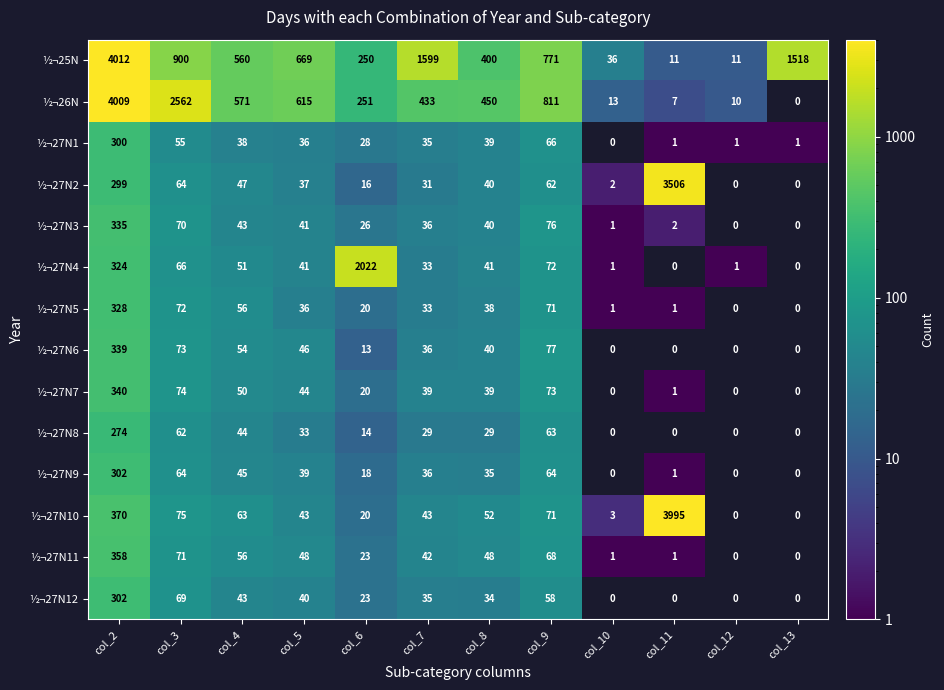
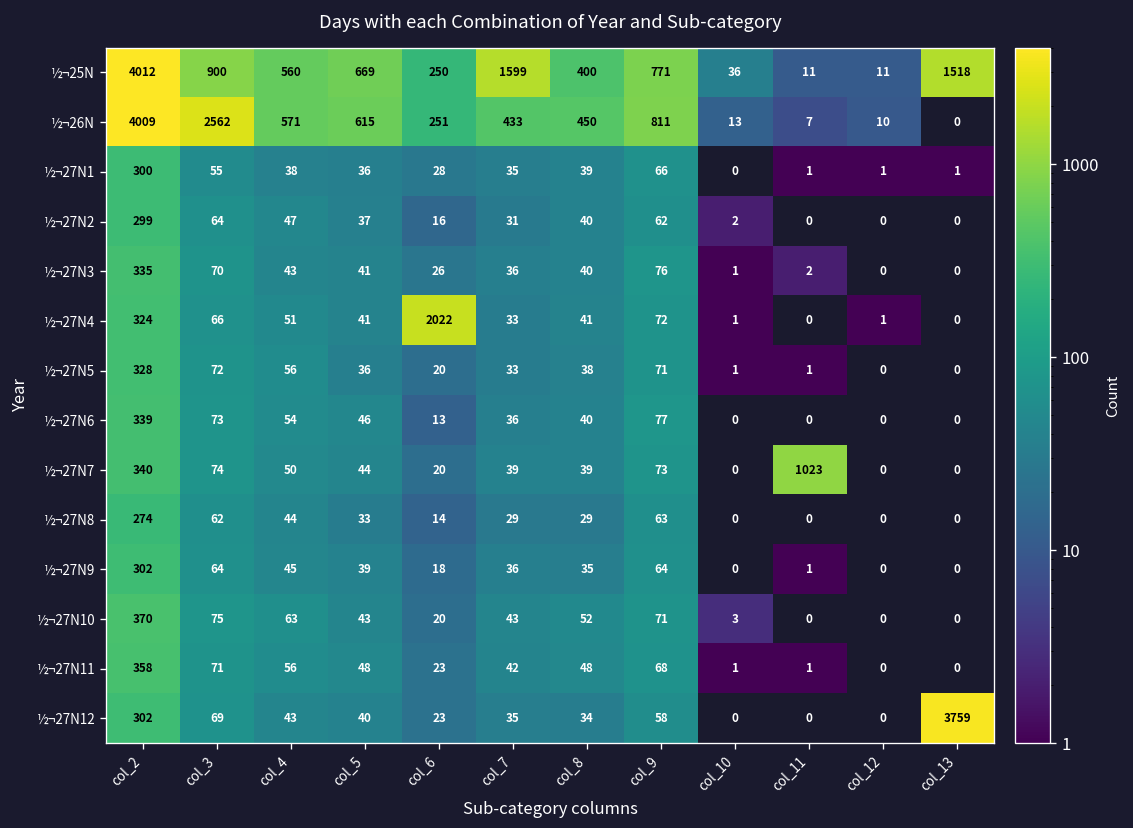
½¬27N2, col_11: 3506 -> 0
½¬27N7, col_11: 1 -> 1023
½¬27N10, col_11: 3995 -> 0
½¬27N12, col_13: 0 -> 3759
